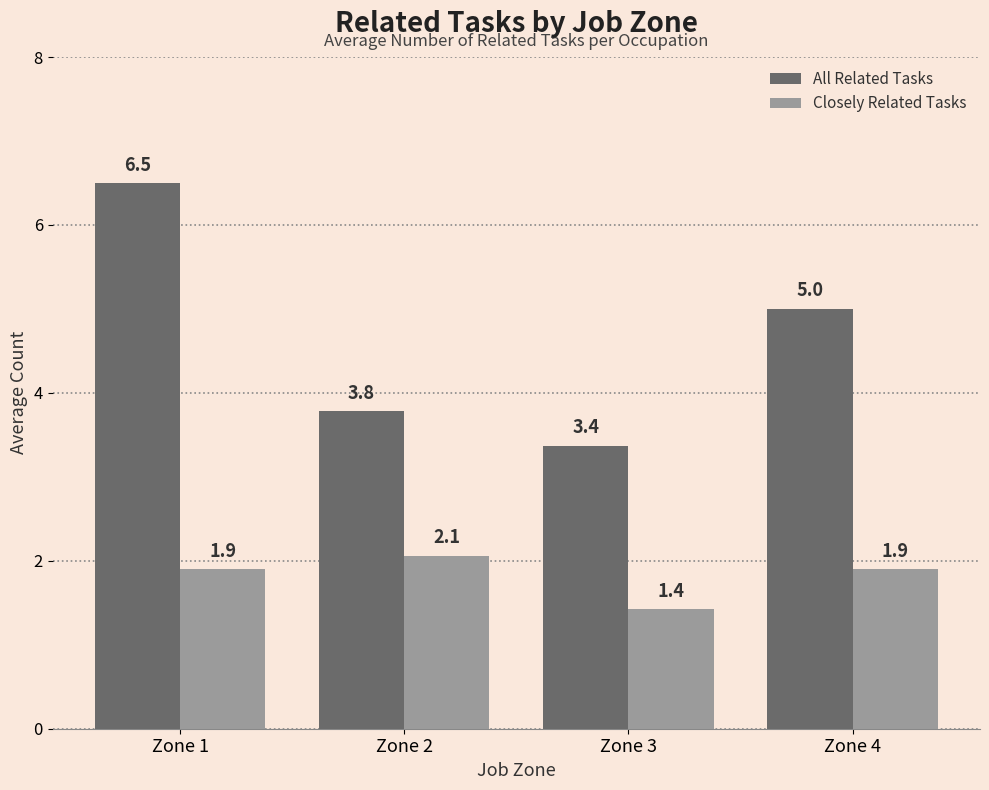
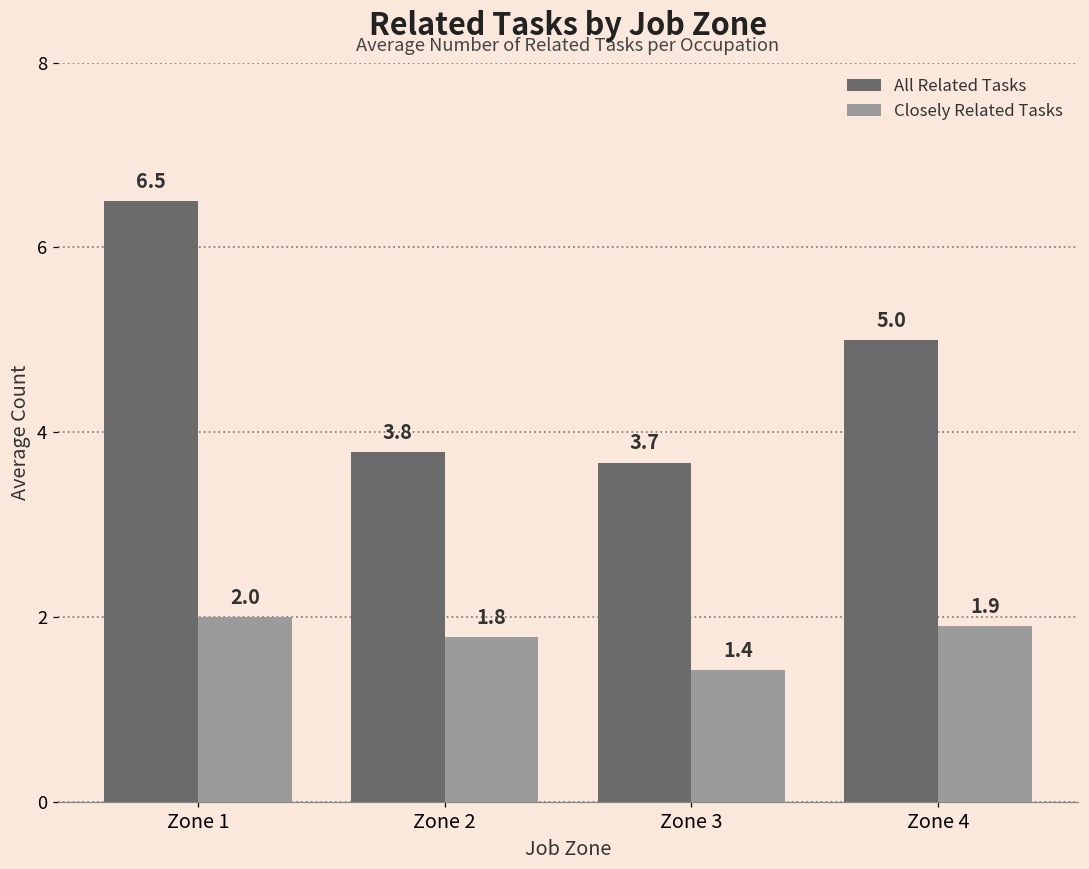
Closely Related Tasks, Zone 1: 1.9 -> 2.0
Closely Related Tasks, Zone 2: 2.1 -> 1.8
All Related Tasks, Zone 3: 3.4 -> 3.7
